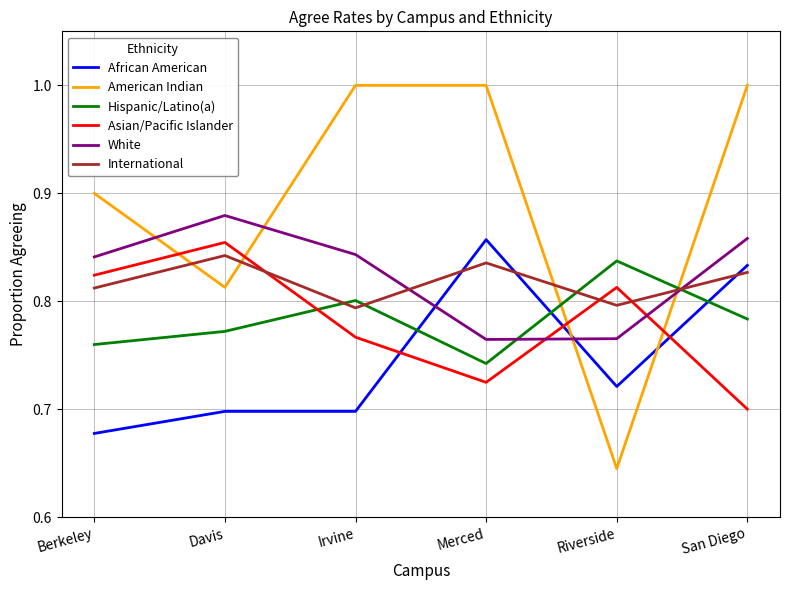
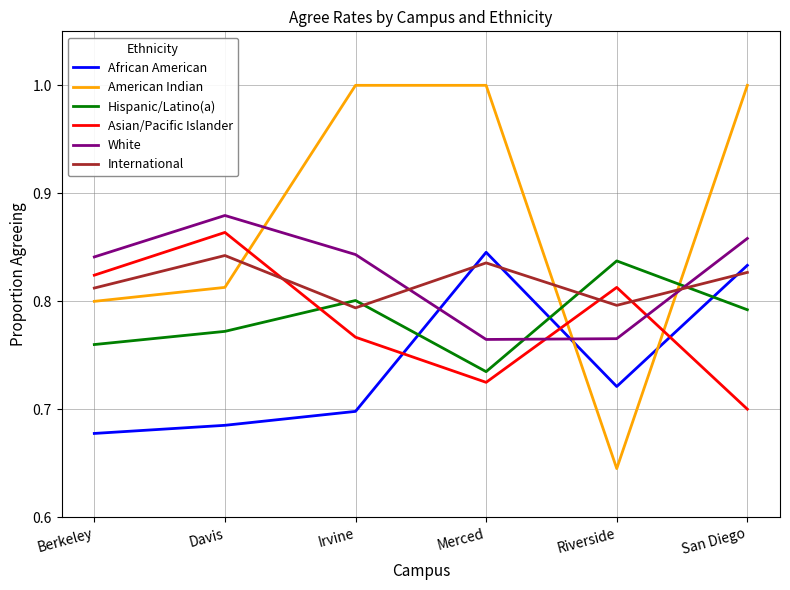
American Indian, Berkeley: 0.9 -> 0.8
African American, Davis: 0.698 -> 0.685
Asian/Pacific Islander, Davis: 0.855 -> 0.864
African American, Merced: 0.857 -> 0.845
Hispanic/Latino(a), Merced: 0.742 -> 0.735
Hispanic/Latino(a), San Diego: 0.784 -> 0.792
